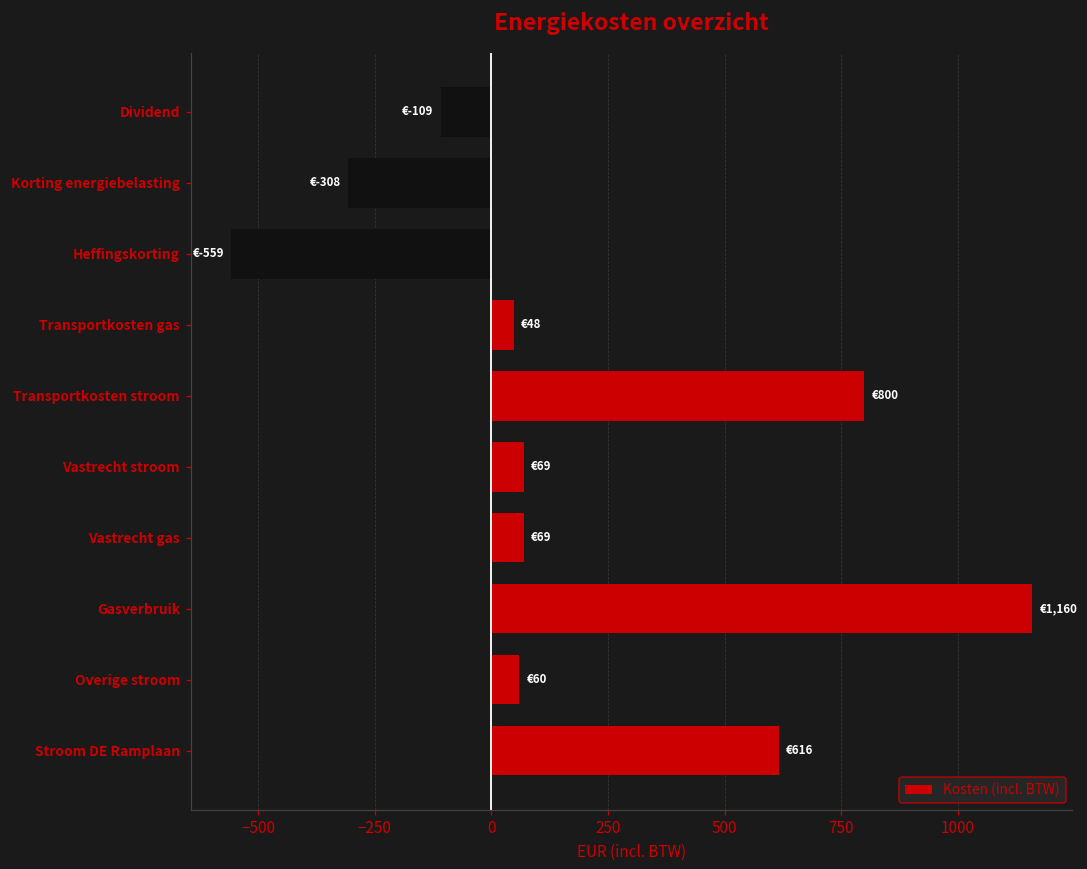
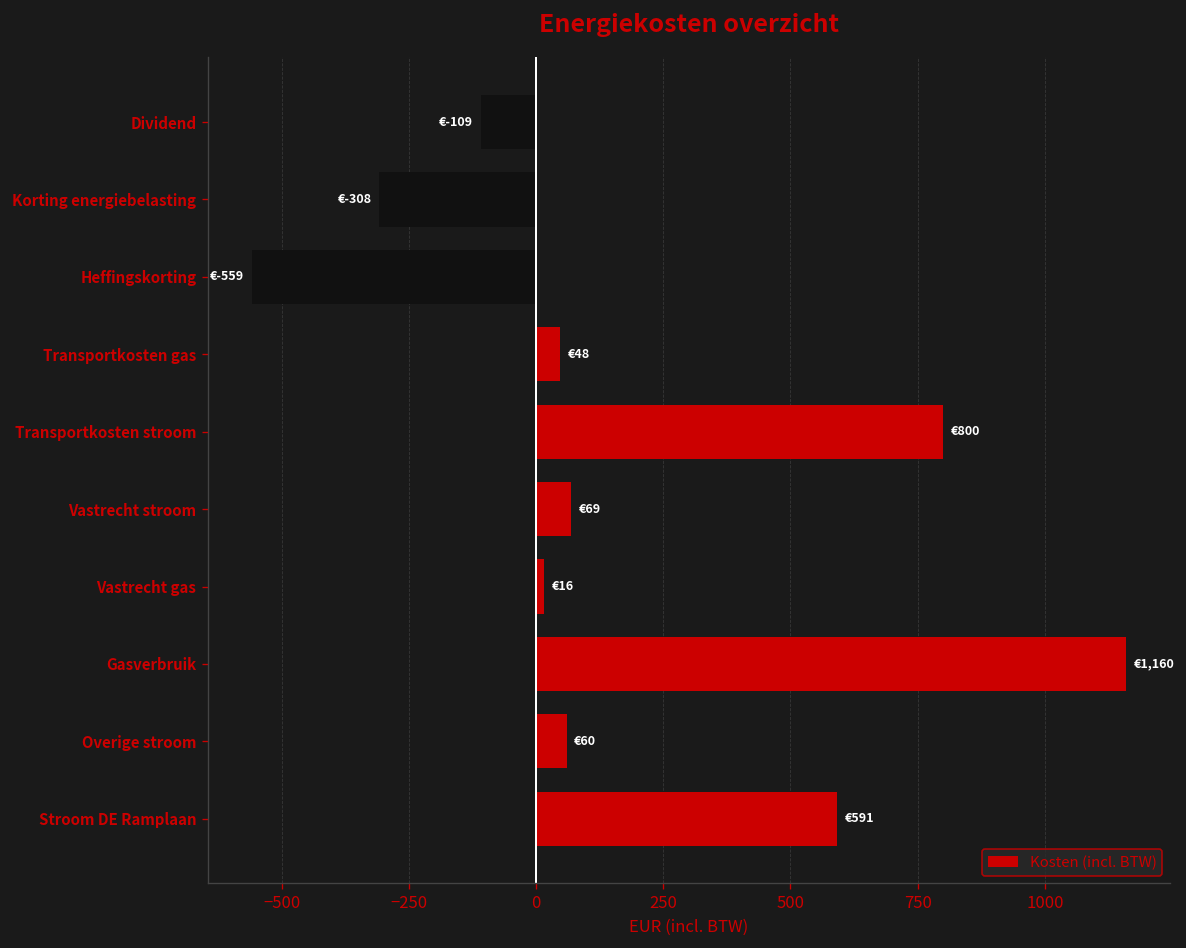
Vastrecht gas: €69 -> €16
Stroom DE Ramplaan: €616 -> €591
